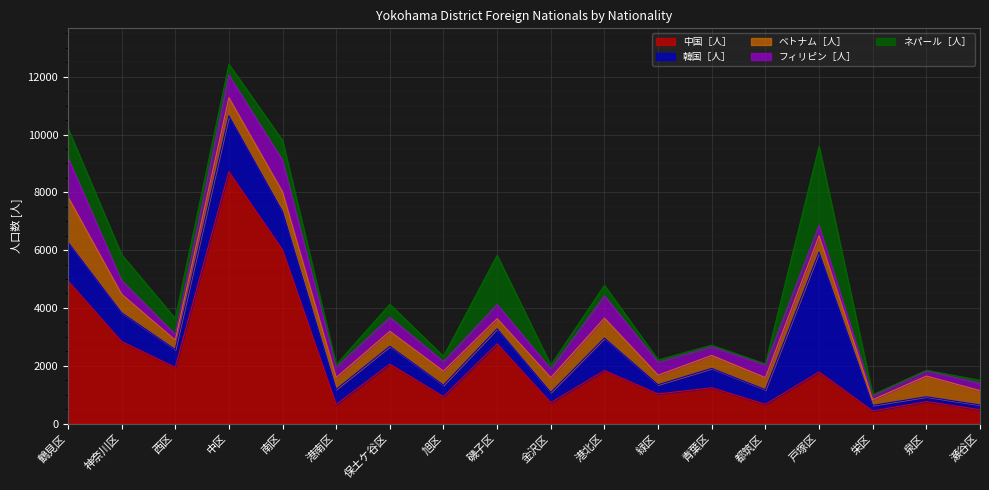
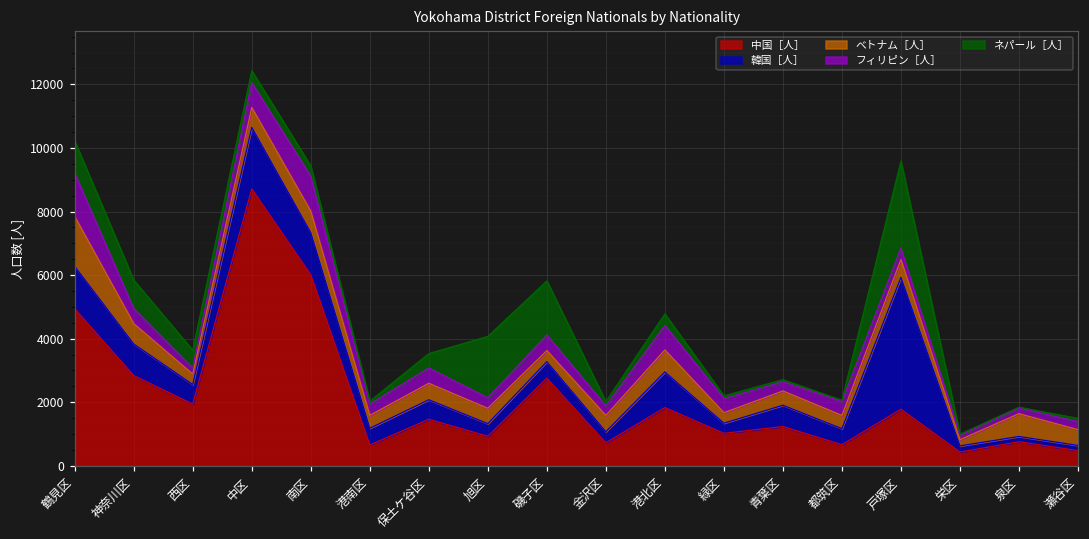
ネパール［人］, 南区: 700 -> 300
中国［人］, 保土ケ谷区: 2100 -> 1500
ネパール［人］, 旭区: 200 -> 1900
